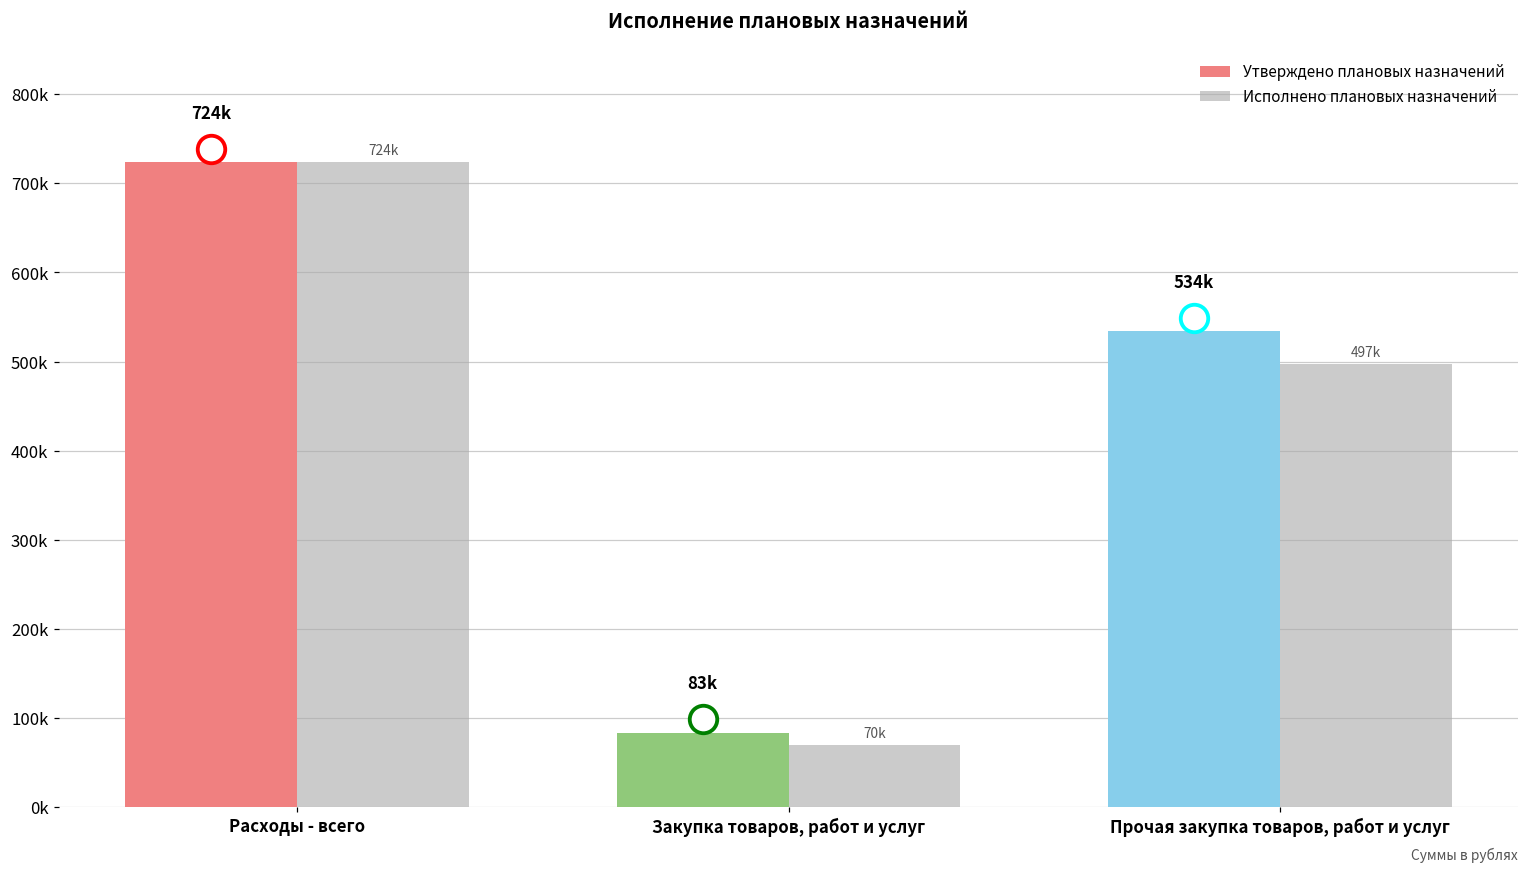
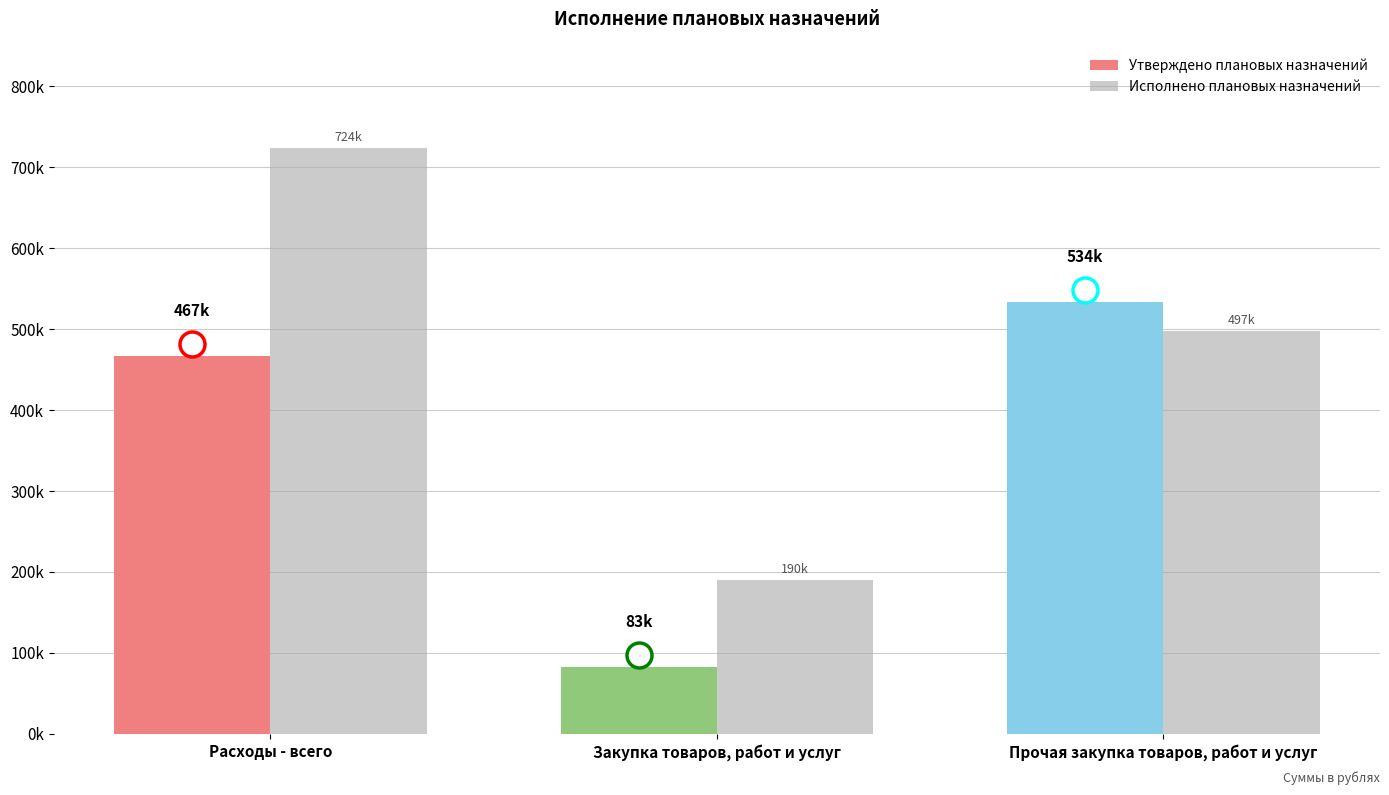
Утверждено плановых назначений, Расходы - всего: 724k -> 467k
Исполнено плановых назначений, Закупка товаров, работ и услуг: 70k -> 190k
